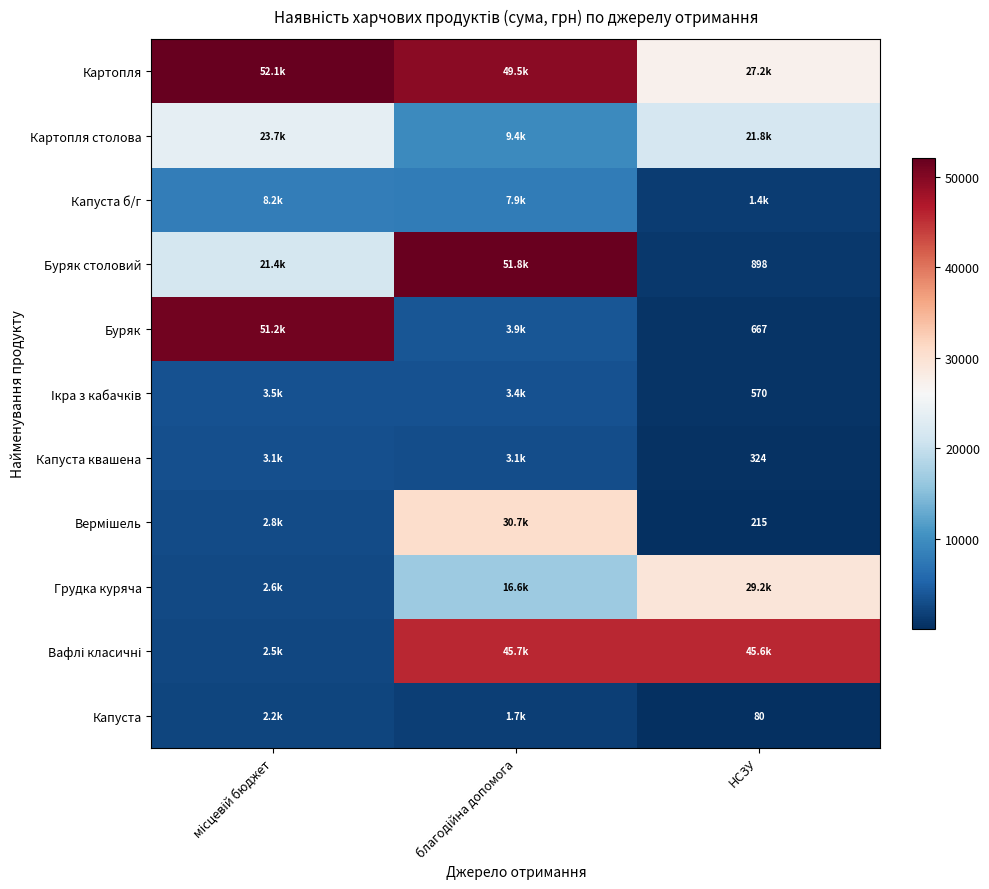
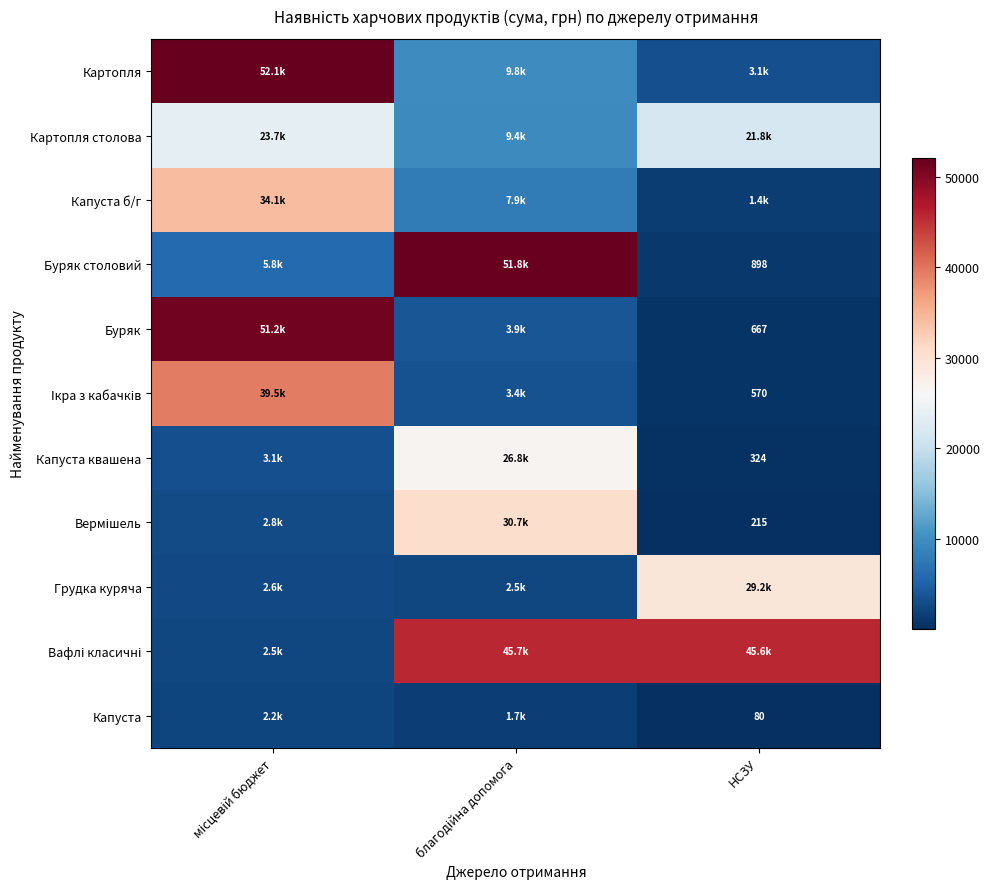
Картопля, благодійна допомога: 49.5k -> 9.8k
Картопля, НСЗУ: 27.2k -> 3.1k
Капуста б/г, місцевій бюджет: 8.2k -> 34.1k
Буряк столовий, місцевій бюджет: 21.4k -> 5.8k
Ікра з кабачків, місцевій бюджет: 3.5k -> 39.5k
Капуста квашена, благодійна допомога: 3.1k -> 26.8k
Грудка куряча, благодійна допомога: 16.6k -> 2.5k
